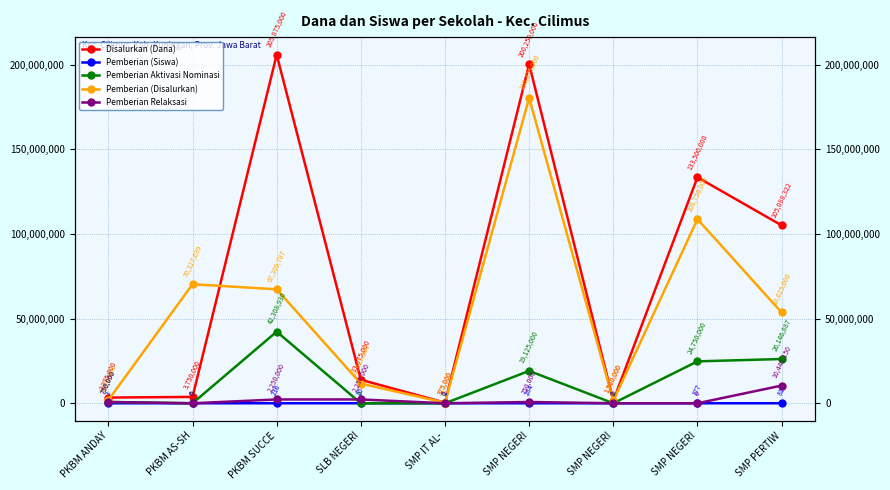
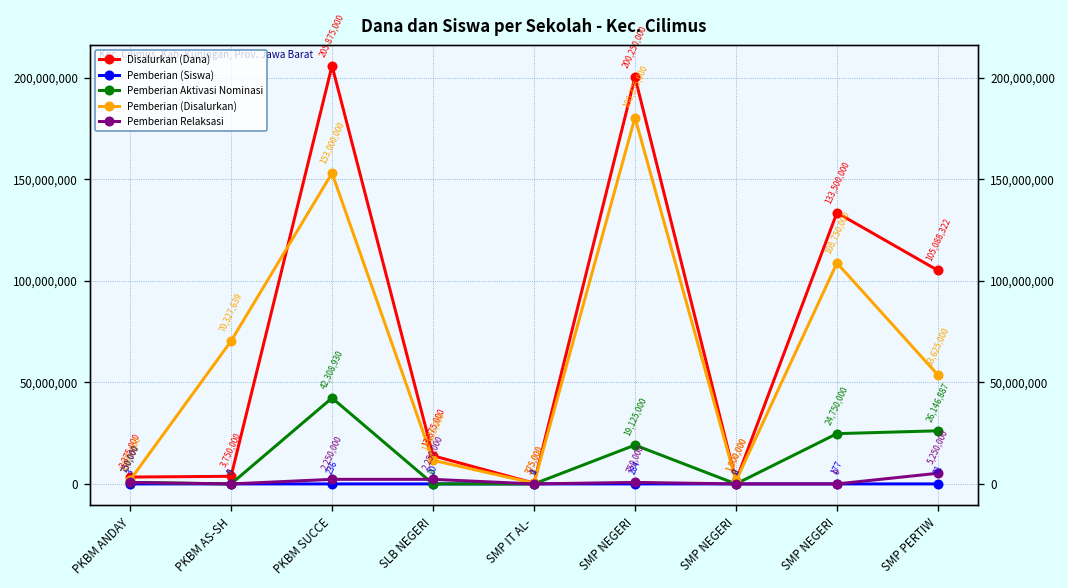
Pemberian (Disalurkan), PKBM SUCCE: 67,309,787 -> 153,000,000
Pemberian Relaksasi, SMP PERTIW: 10,448,150 -> 5,250,000
